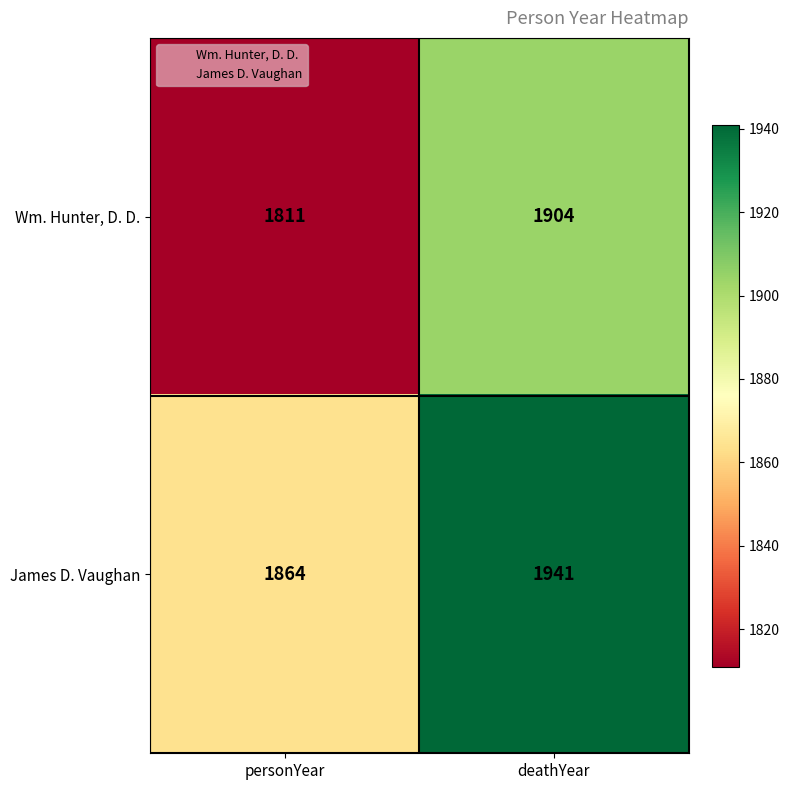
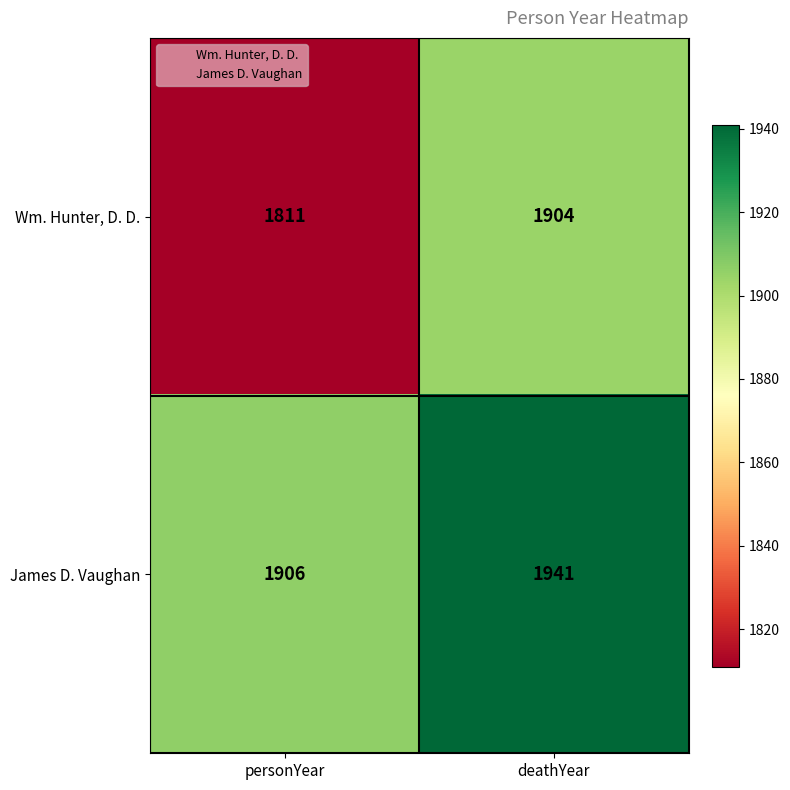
James D. Vaughan, personYear: 1864 -> 1906
